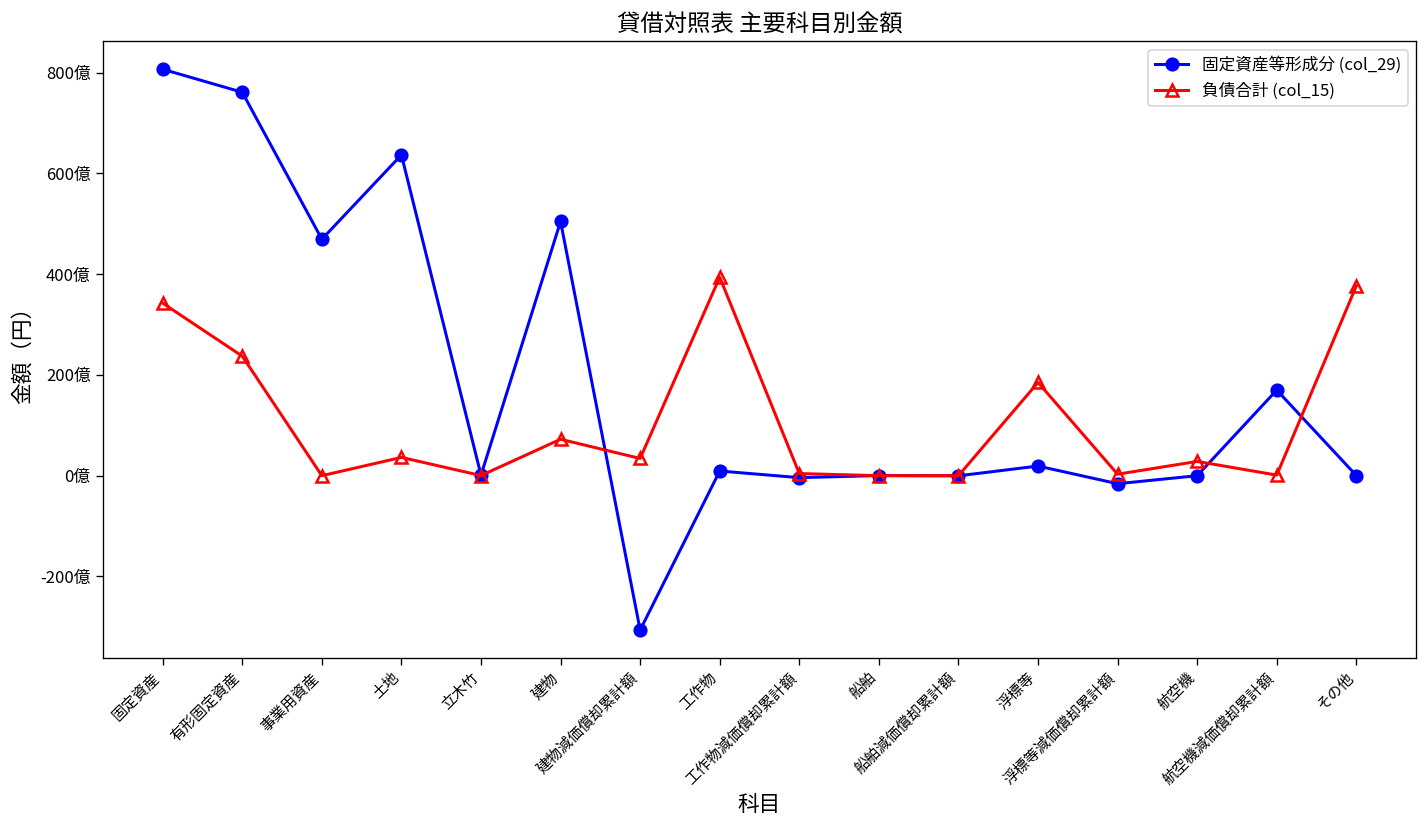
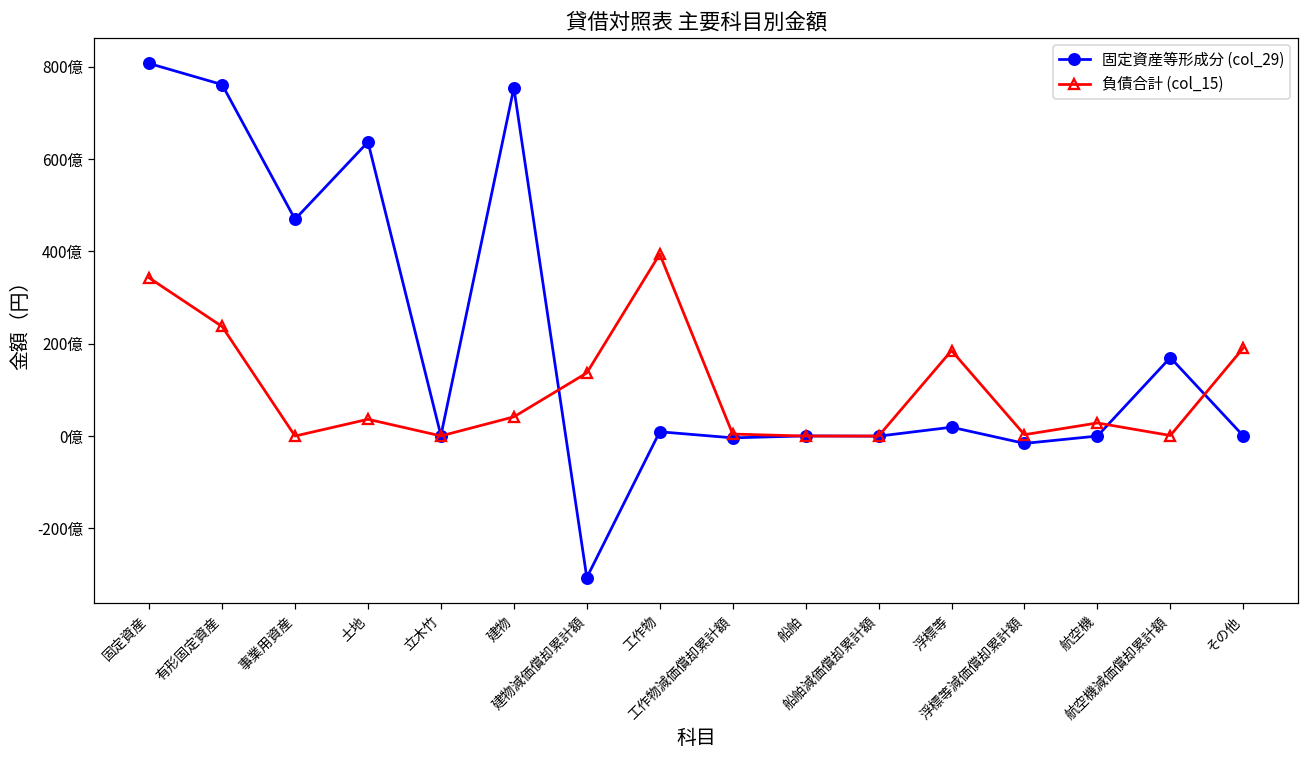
固定資産等形成分 (col_29), 建物: 500億 -> 750億
負債合計 (col_15), 建物: 70億 -> 40億
負債合計 (col_15), 建物減価償却累計額: 30億 -> 140億
負債合計 (col_15), その他: 380億 -> 190億
